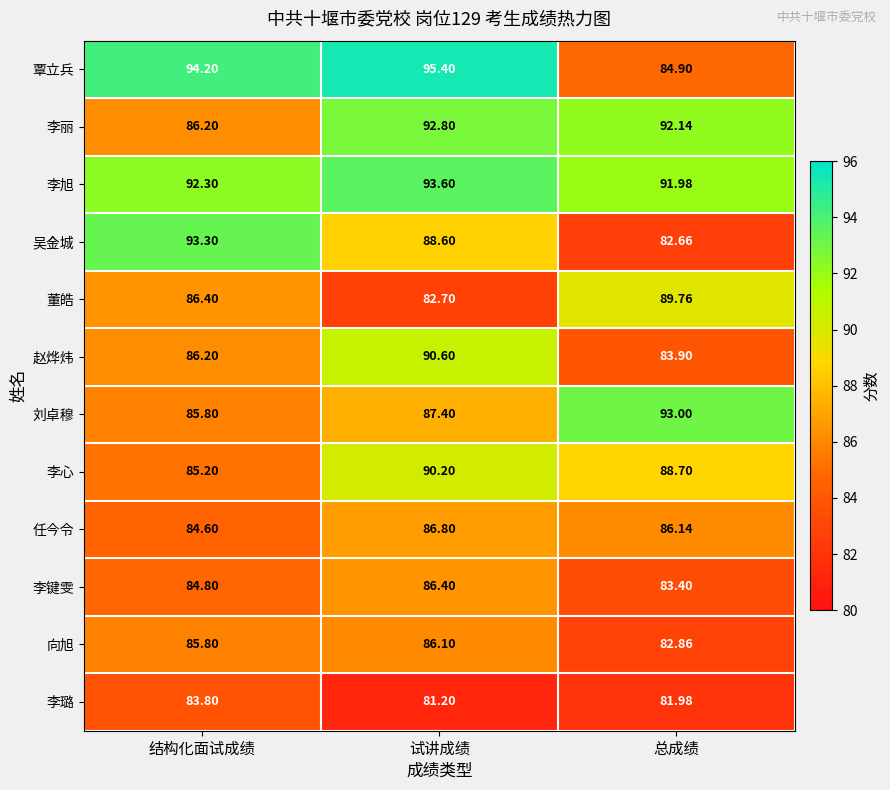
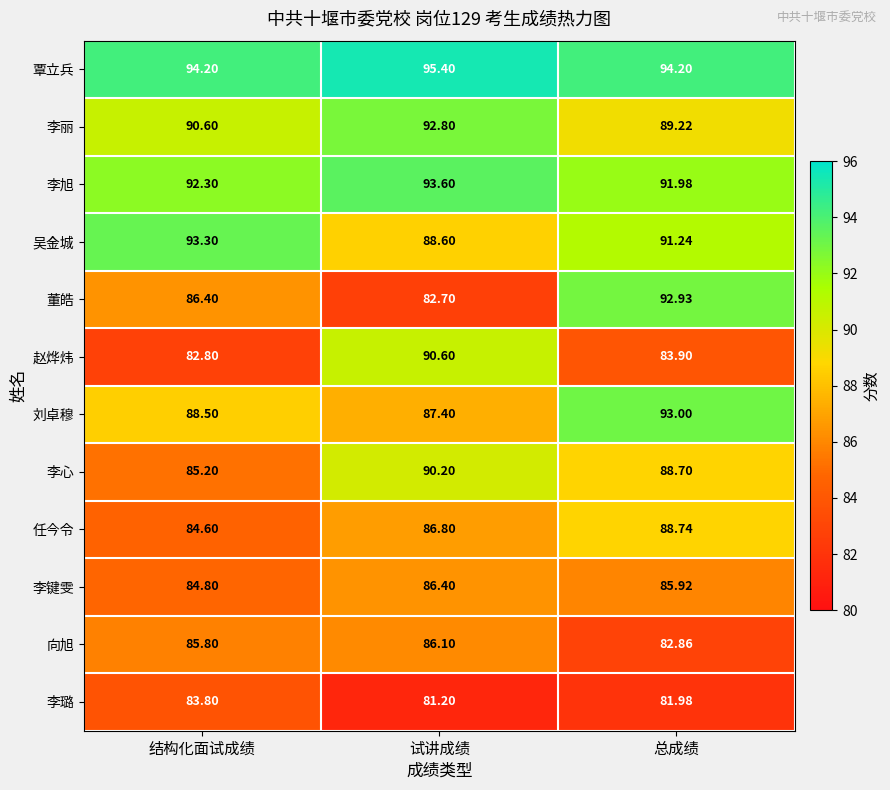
覃立兵, 总成绩: 84.90 -> 94.20
李丽, 结构化面试成绩: 86.20 -> 90.60
李丽, 总成绩: 92.14 -> 89.22
吴金城, 总成绩: 82.66 -> 91.24
董皓, 总成绩: 89.76 -> 92.93
赵烨炜, 结构化面试成绩: 86.20 -> 82.80
刘卓穆, 结构化面试成绩: 85.80 -> 88.50
任今令, 总成绩: 86.14 -> 88.74
李键雯, 总成绩: 83.40 -> 85.92
